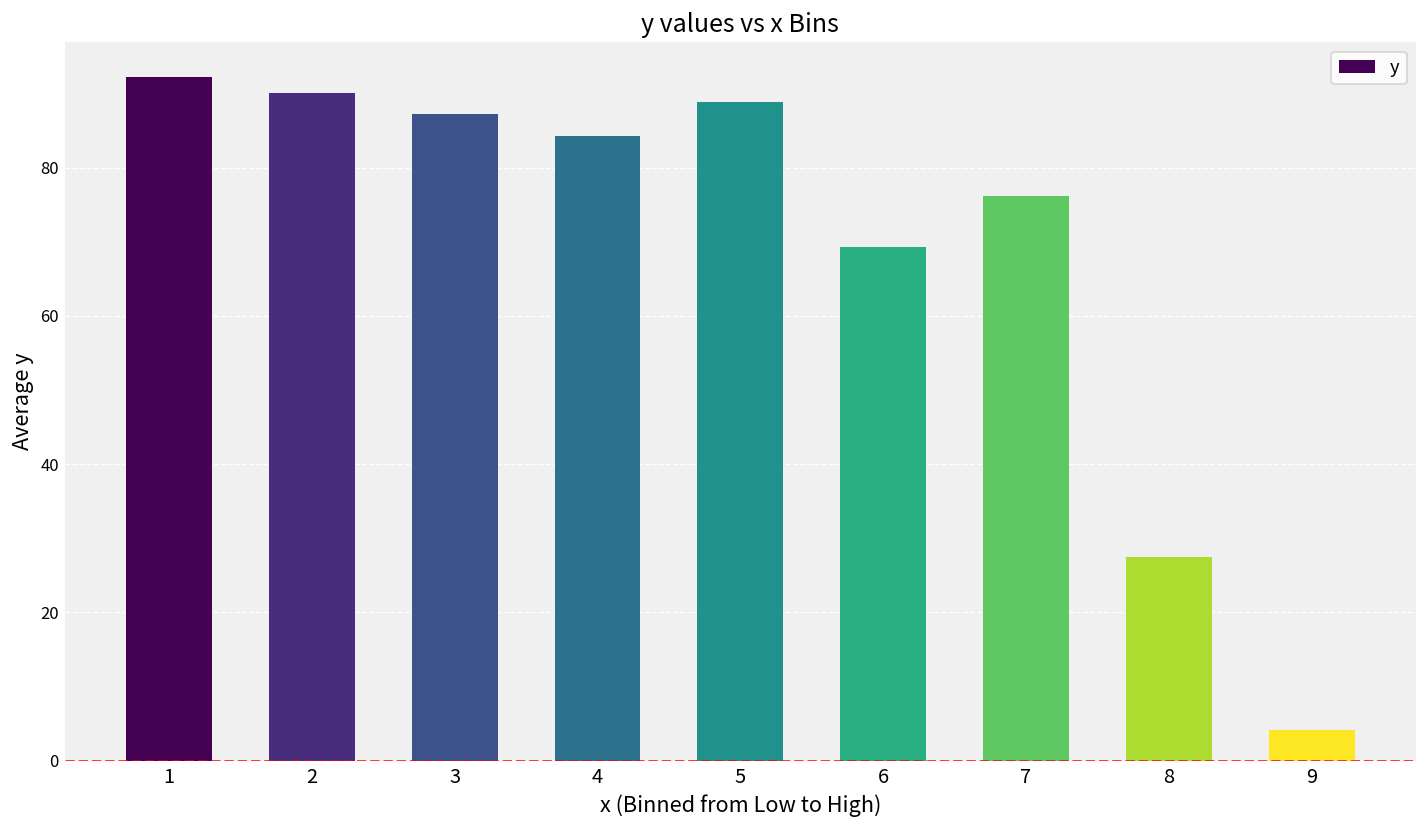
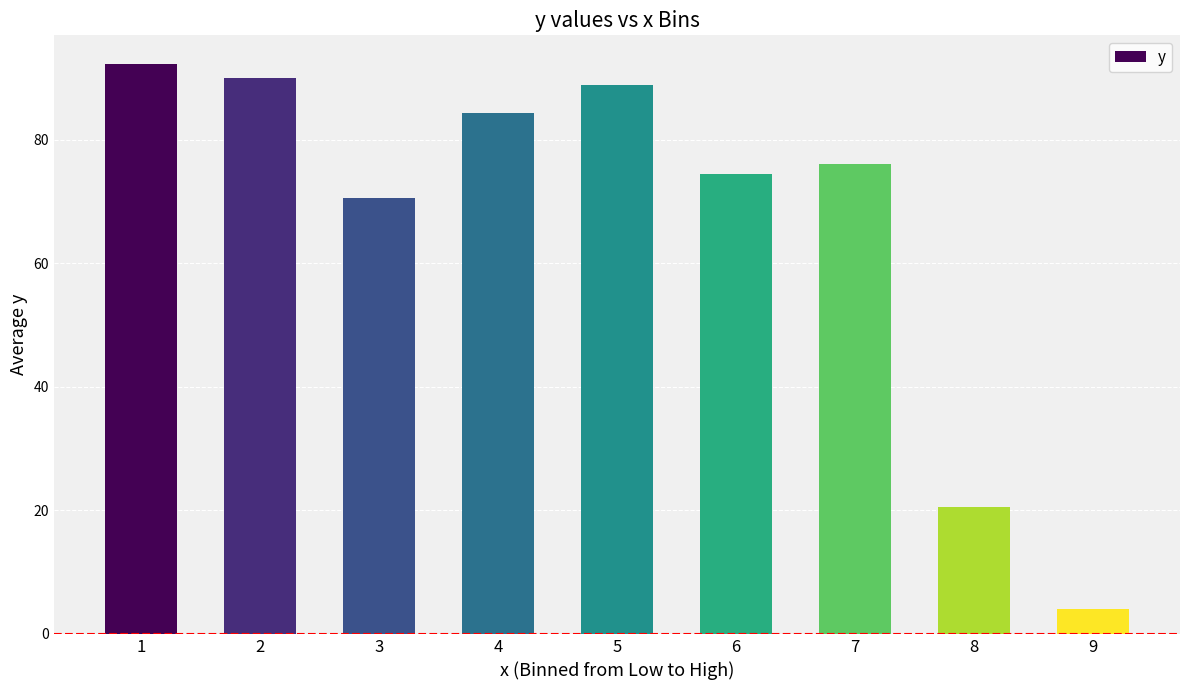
3: 87 -> 71
6: 69 -> 74
8: 28 -> 21
